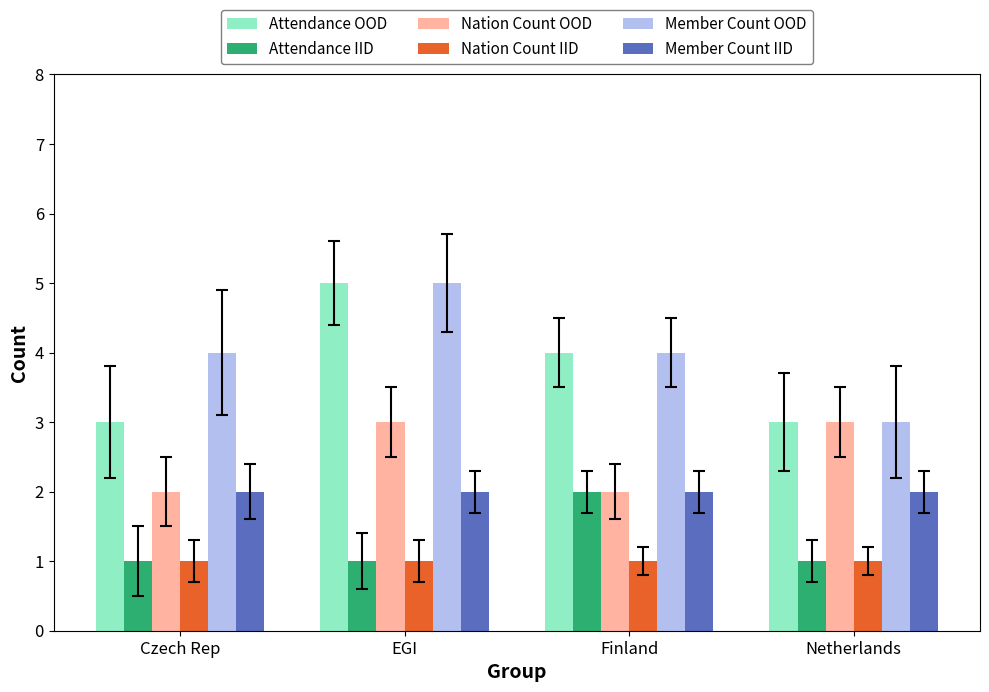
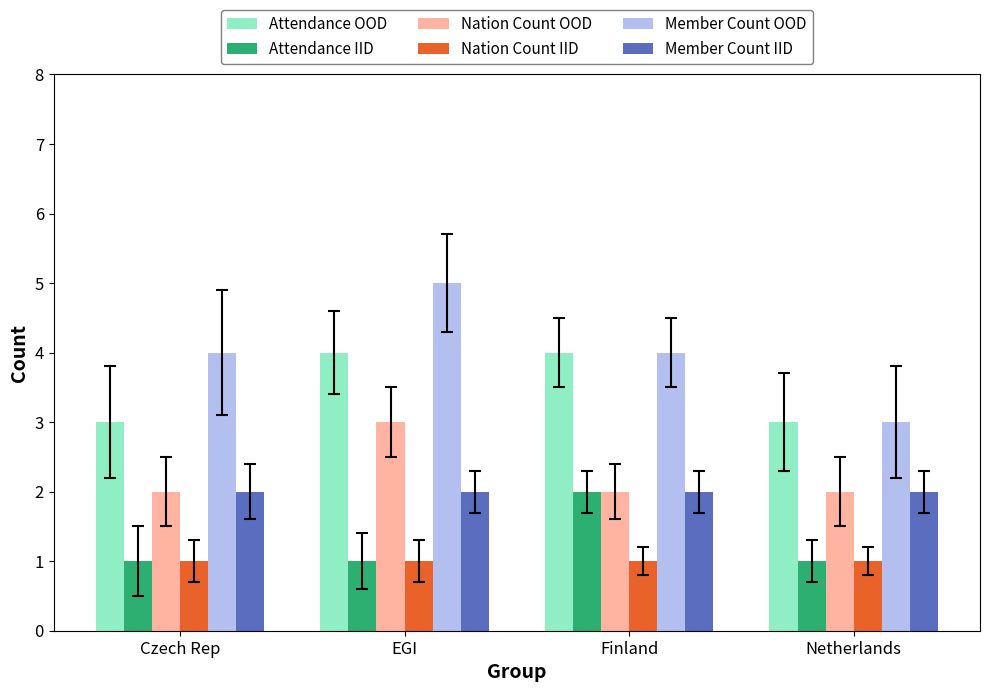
Attendance OOD, EGI: 5 -> 4
Nation Count OOD, Netherlands: 3 -> 2
